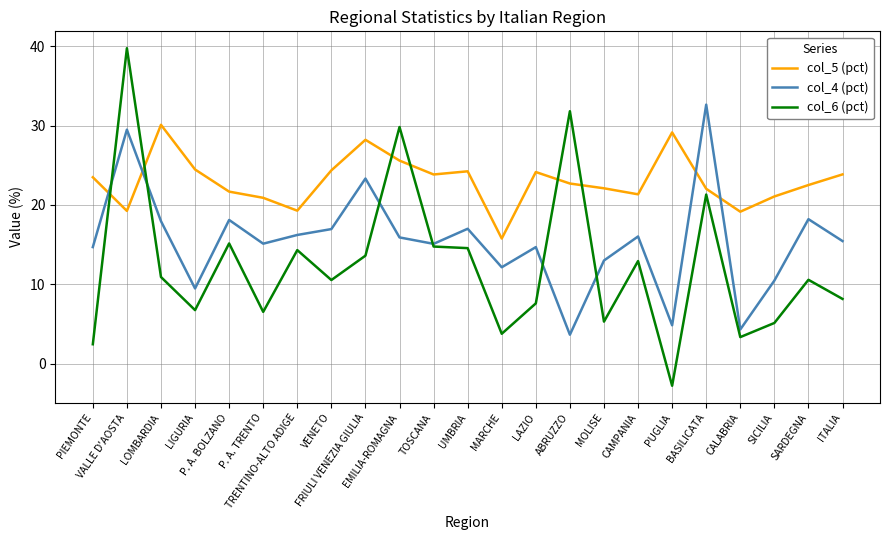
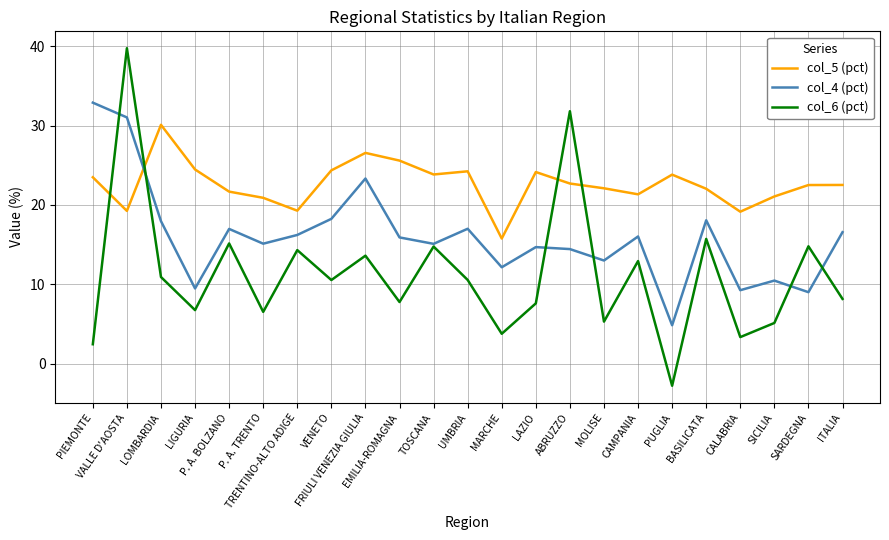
col_4 (pct), PIEMONTE: 15 -> 33
col_4 (pct), VALLE D'AOSTA: 29 -> 31
col_4 (pct), P. A. BOLZANO: 18 -> 17
col_4 (pct), VENETO: 17 -> 18
col_5 (pct), FRIULI VENEZIA GIULIA: 28 -> 27
col_6 (pct), EMILIA-ROMAGNA: 30 -> 8
col_6 (pct), UMBRIA: 15 -> 11
col_4 (pct), ABRUZZO: 4 -> 14
col_5 (pct), PUGLIA: 29 -> 24
col_4 (pct), BASILICATA: 33 -> 18
col_6 (pct), BASILICATA: 21 -> 16
col_4 (pct), CALABRIA: 4 -> 9
col_4 (pct), SARDEGNA: 18 -> 9
col_6 (pct), SARDEGNA: 11 -> 15
col_5 (pct), ITALIA: 24 -> 23
col_4 (pct), ITALIA: 15 -> 17
